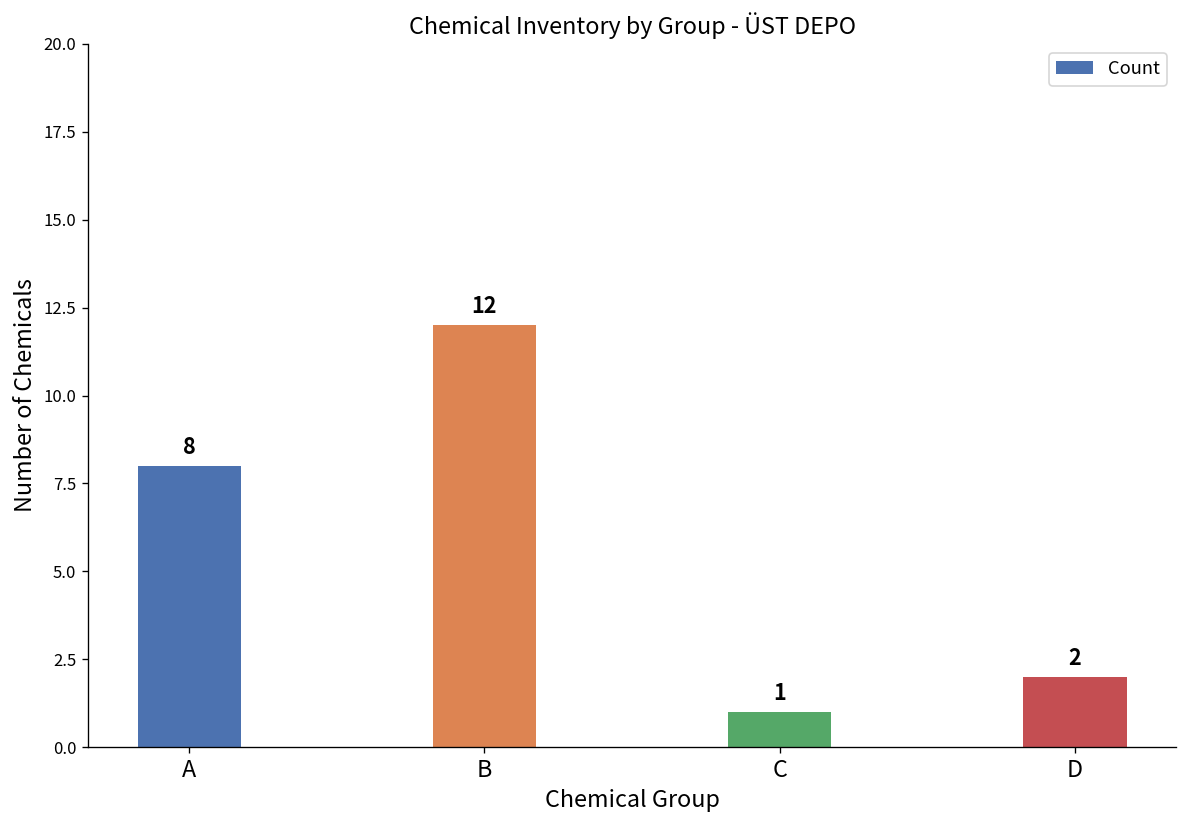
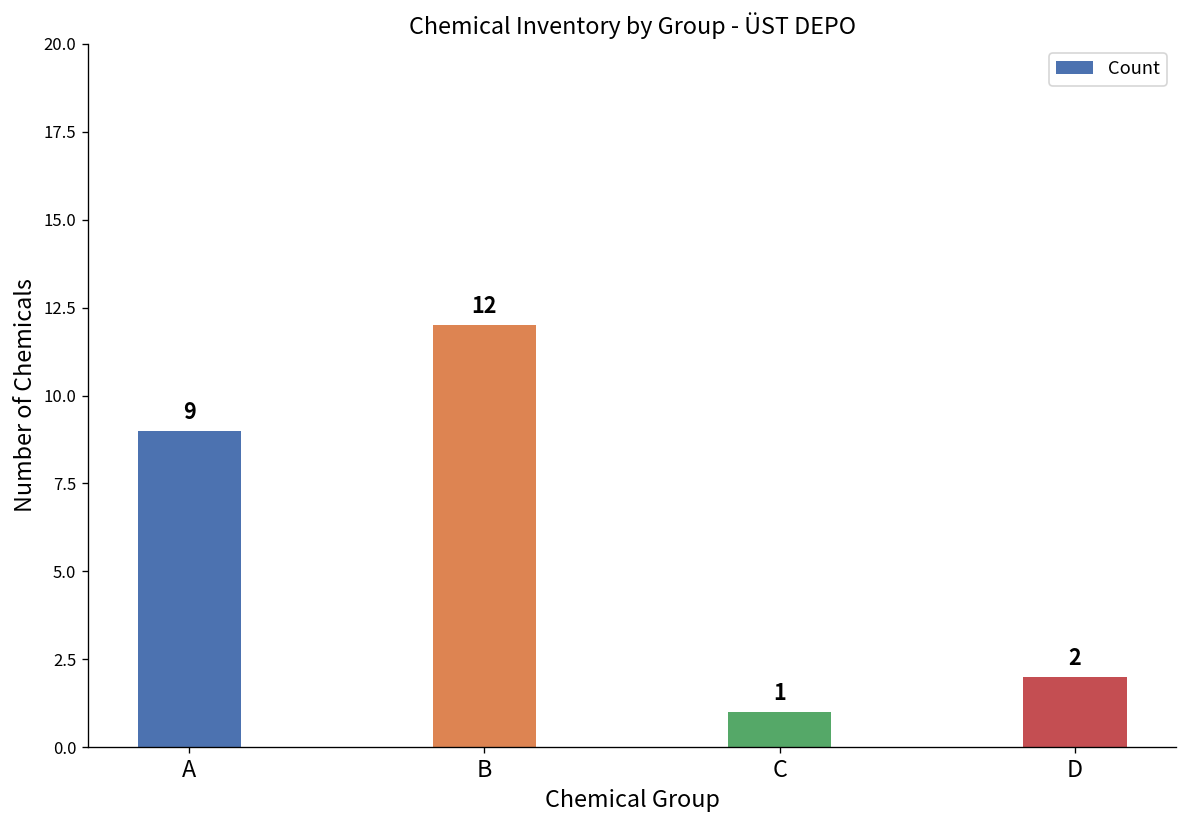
A: 8 -> 9
